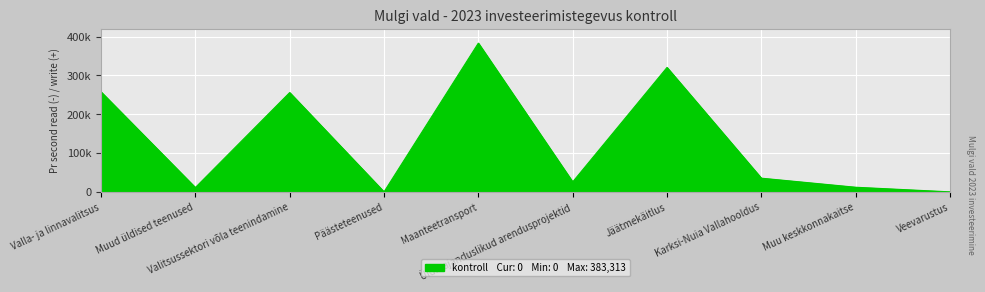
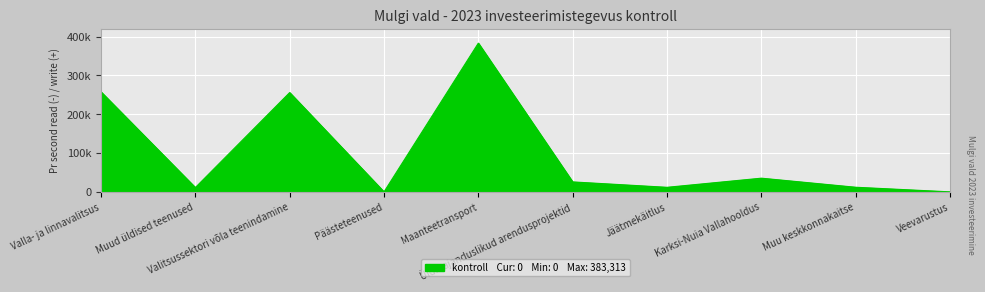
Jäätmekäitlus: 320000 -> 10000
